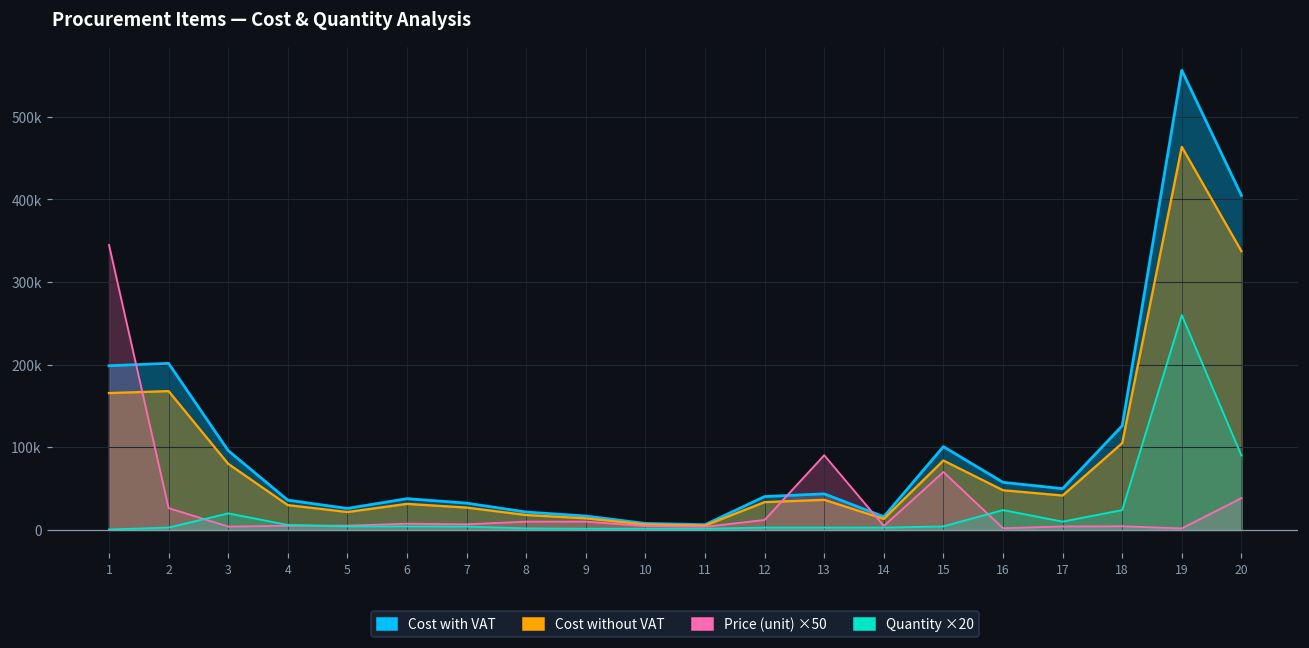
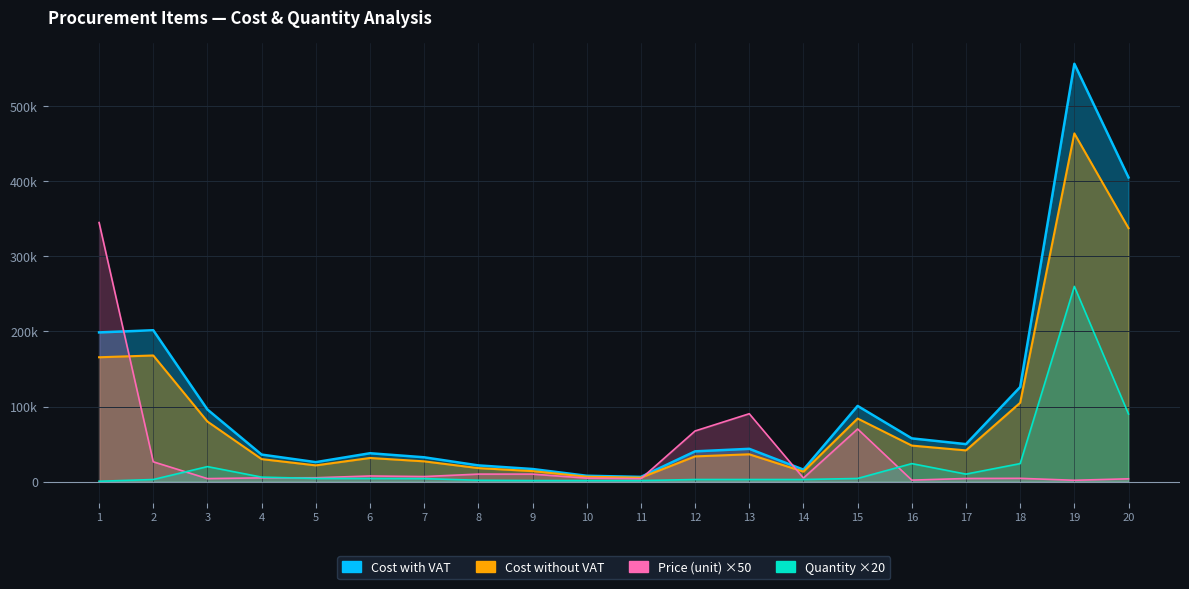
Price (unit) ×50, 12: 10000 -> 70000
Price (unit) ×50, 20: 40000 -> 0
